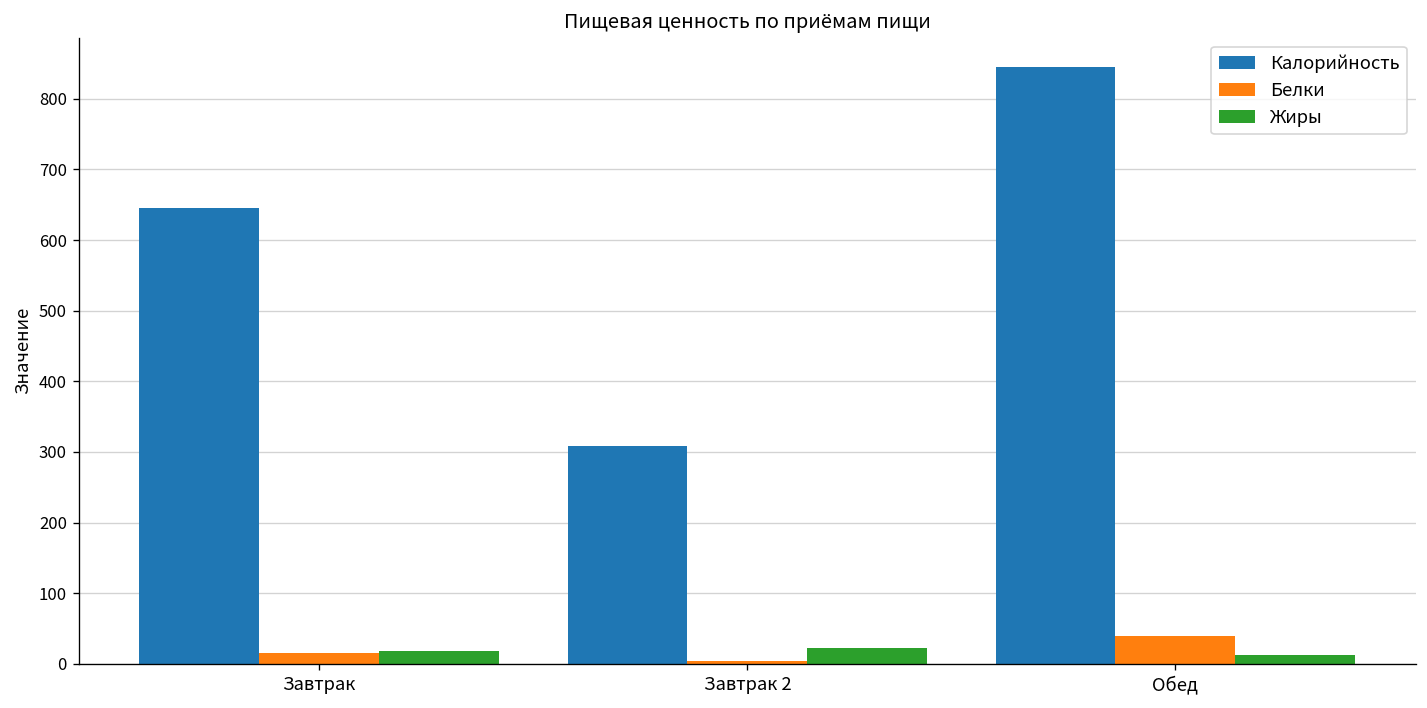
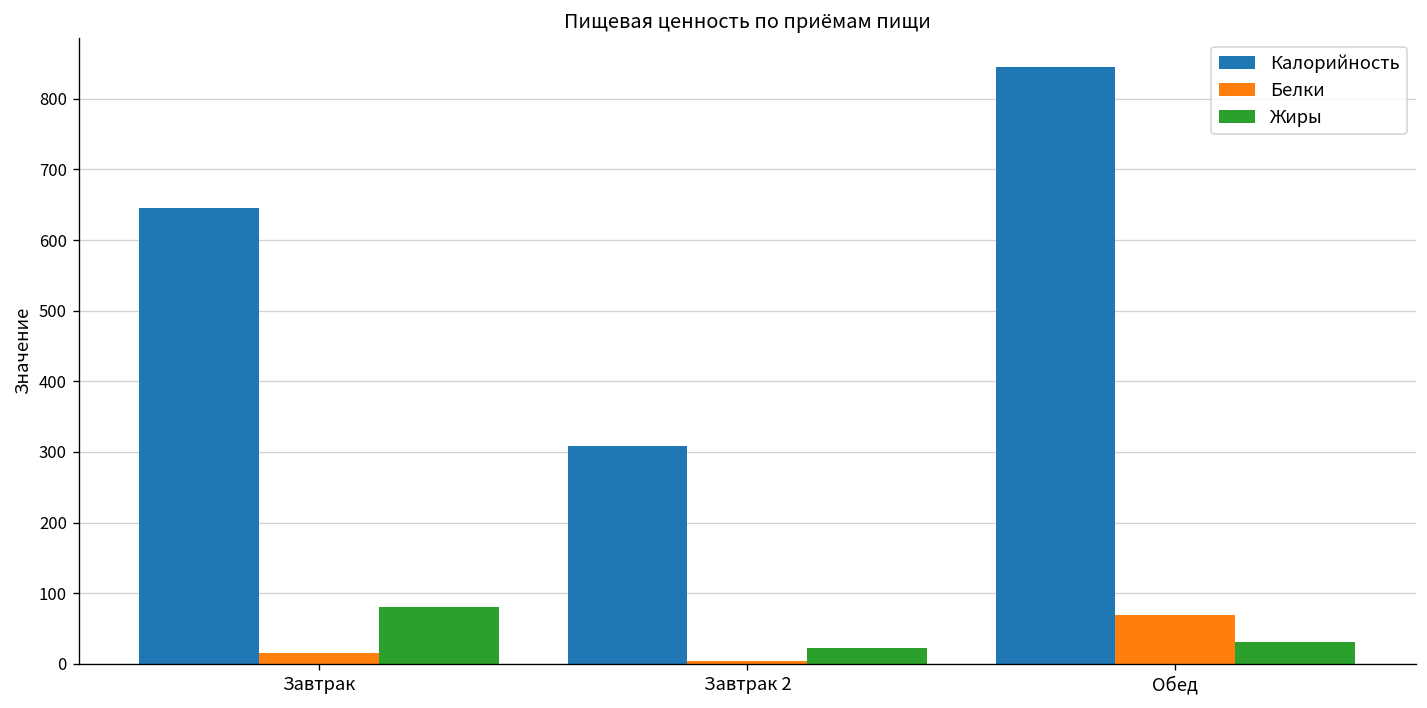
Жиры, Завтрак: 20 -> 80
Белки, Обед: 40 -> 70
Жиры, Обед: 10 -> 30
